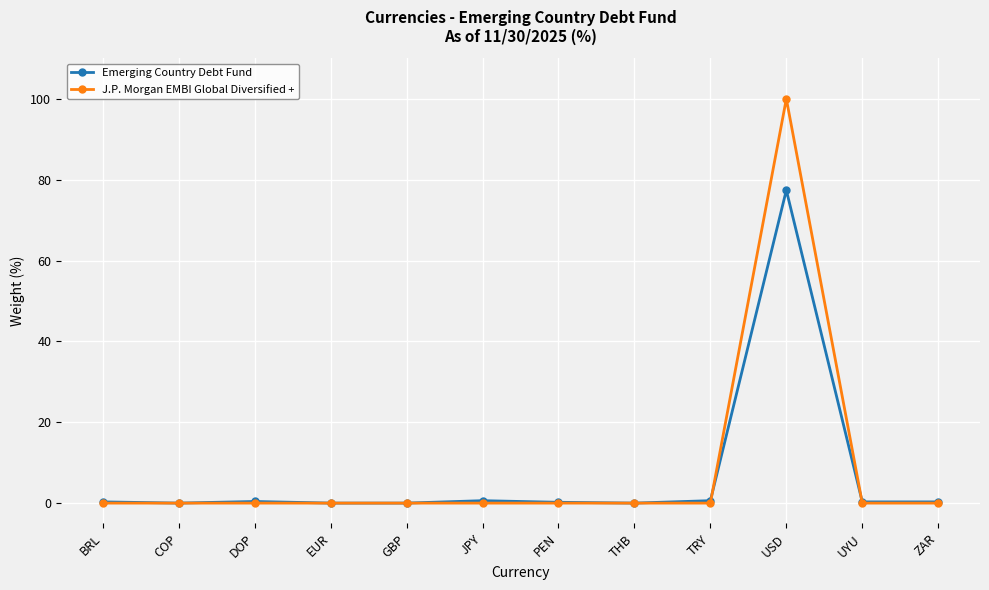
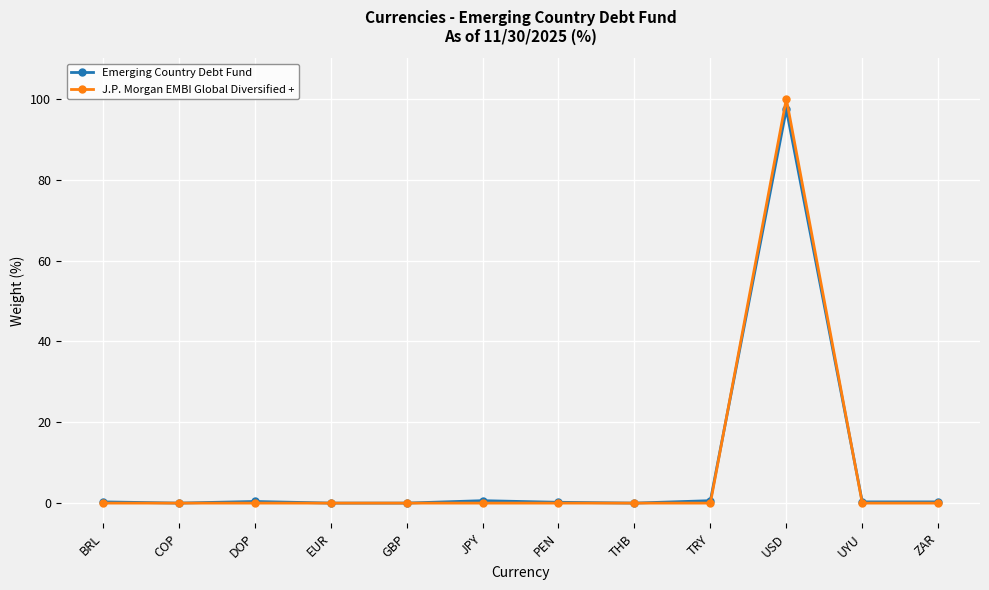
Emerging Country Debt Fund, USD: 77 -> 97
